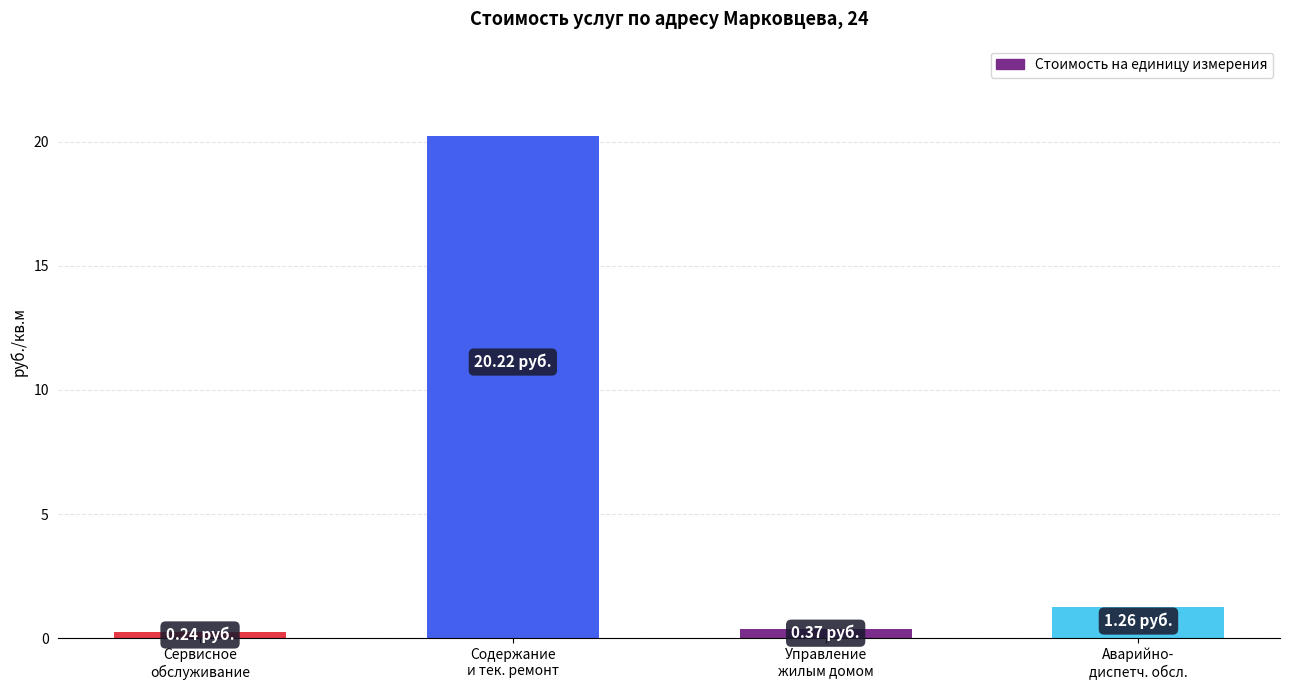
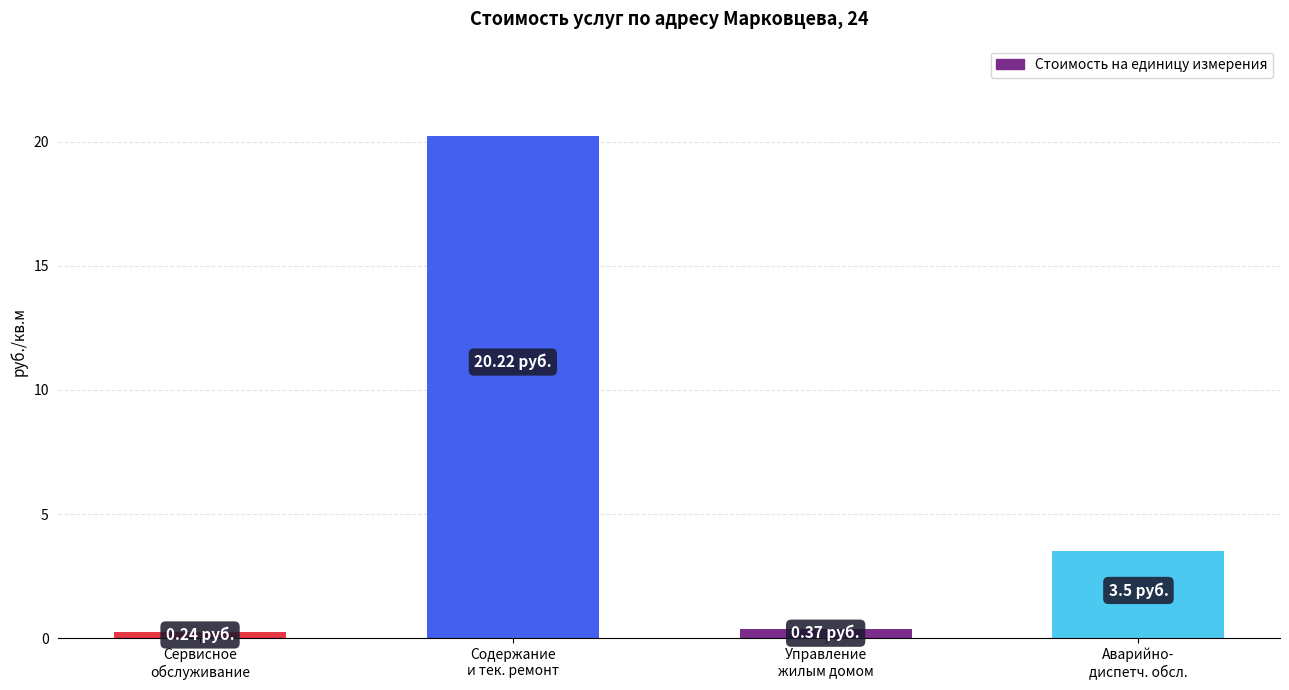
Аварийно- диспетч. обсл.: 1.26 -> 3.5
